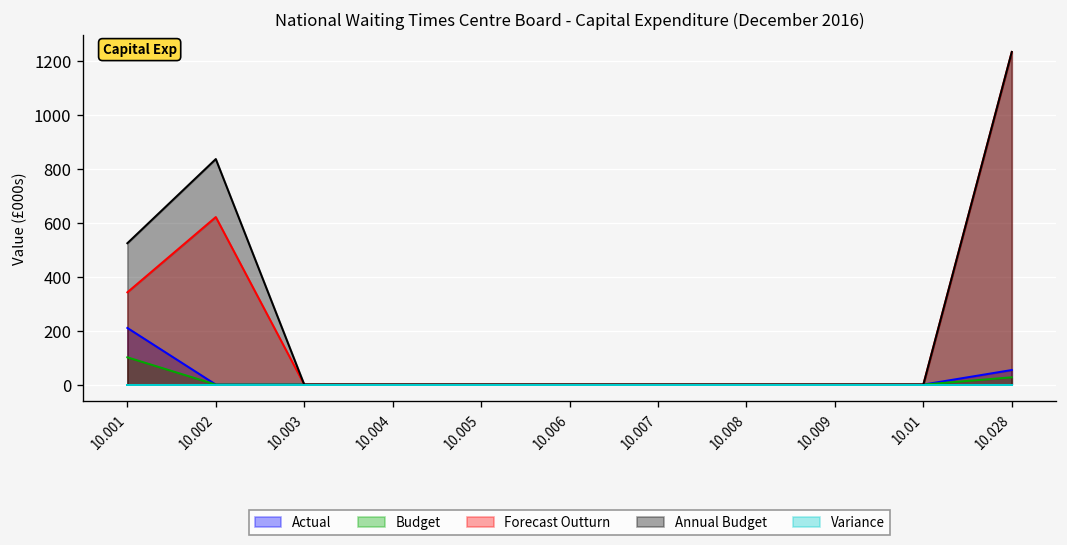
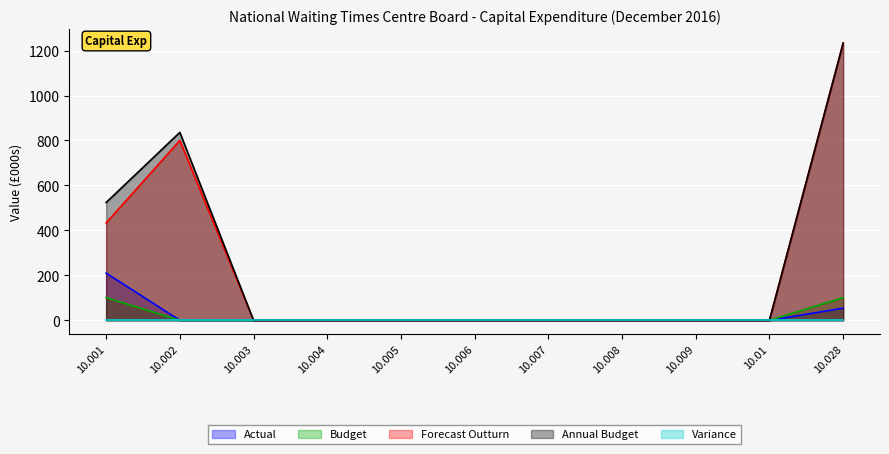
Forecast Outturn, 10.001: 340 -> 430
Forecast Outturn, 10.002: 620 -> 800
Budget, 10.028: 30 -> 100
